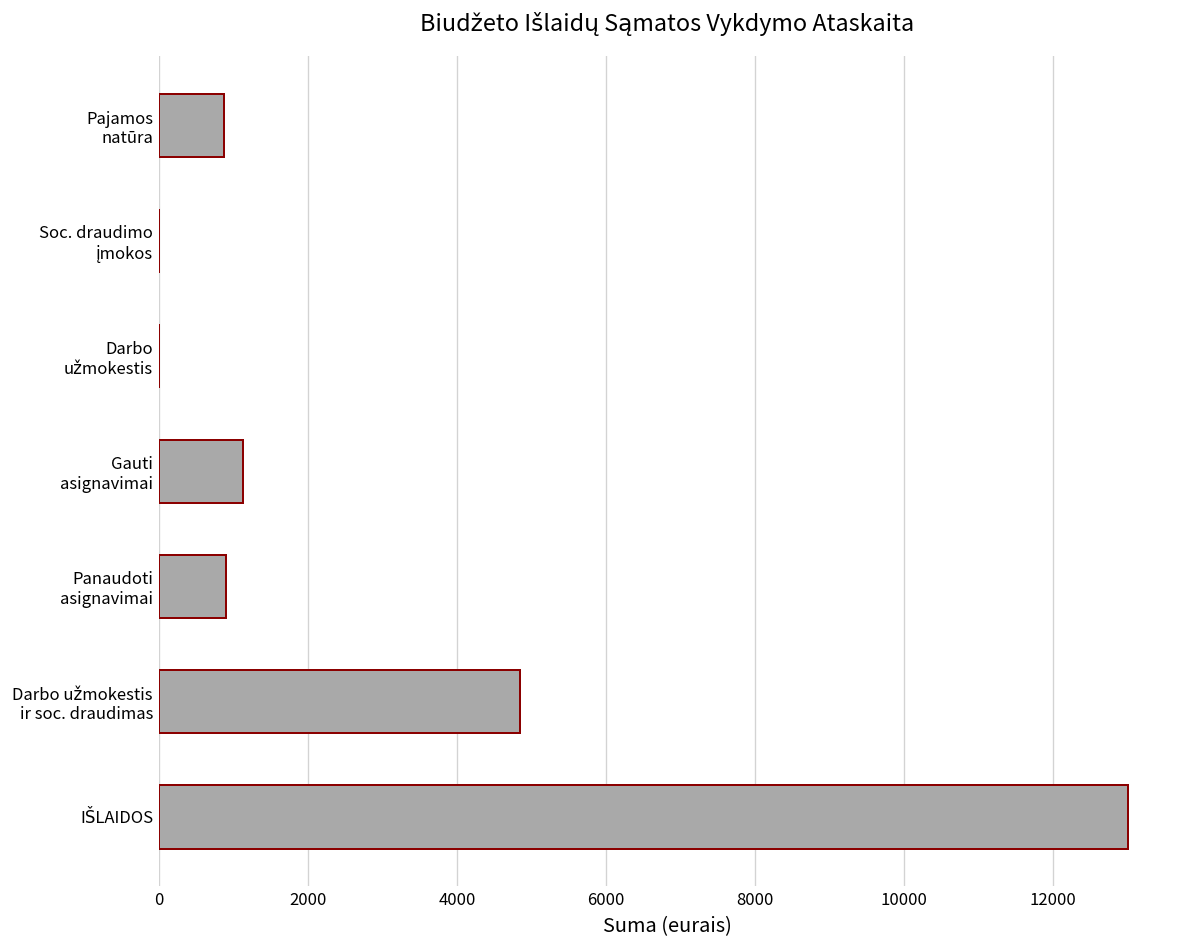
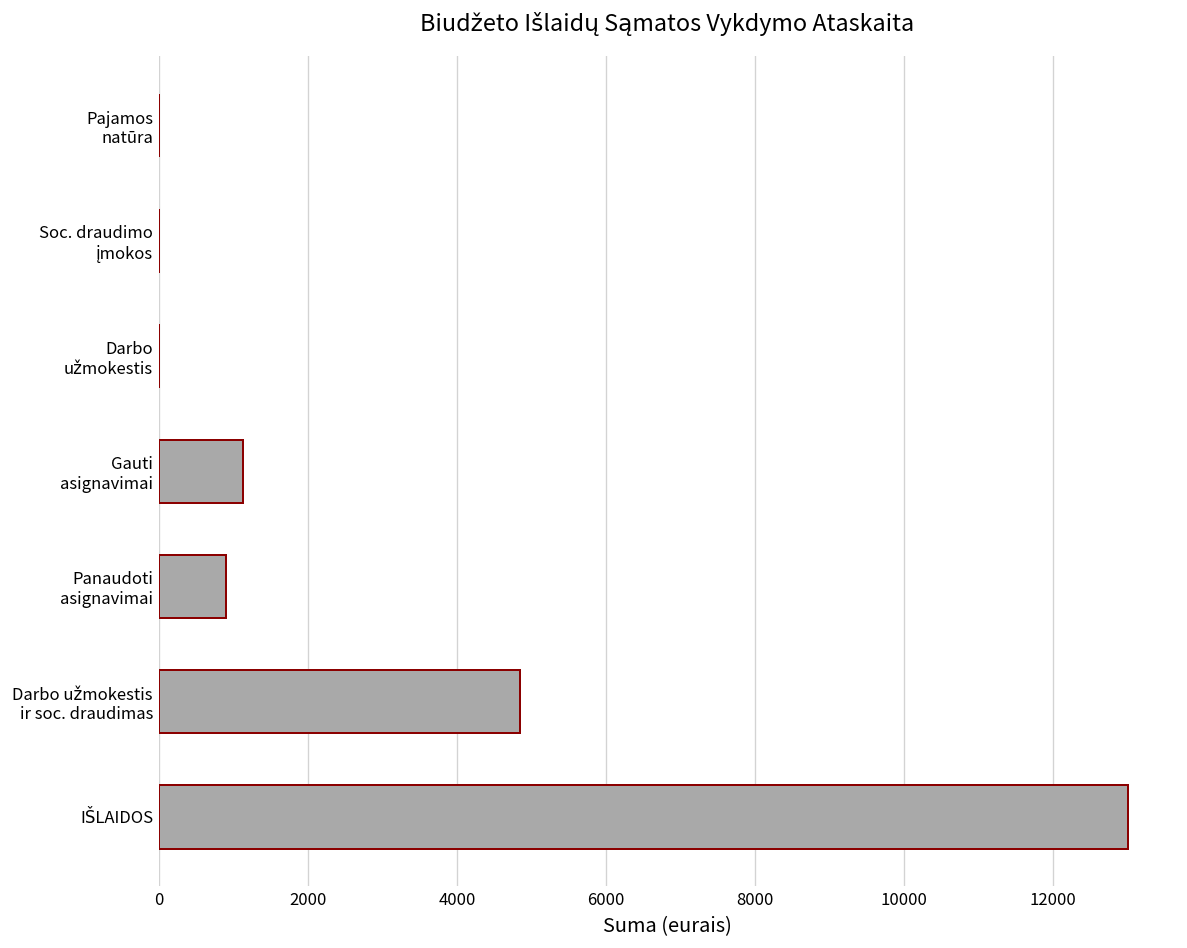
Pajamos natūra: 900 -> 0
